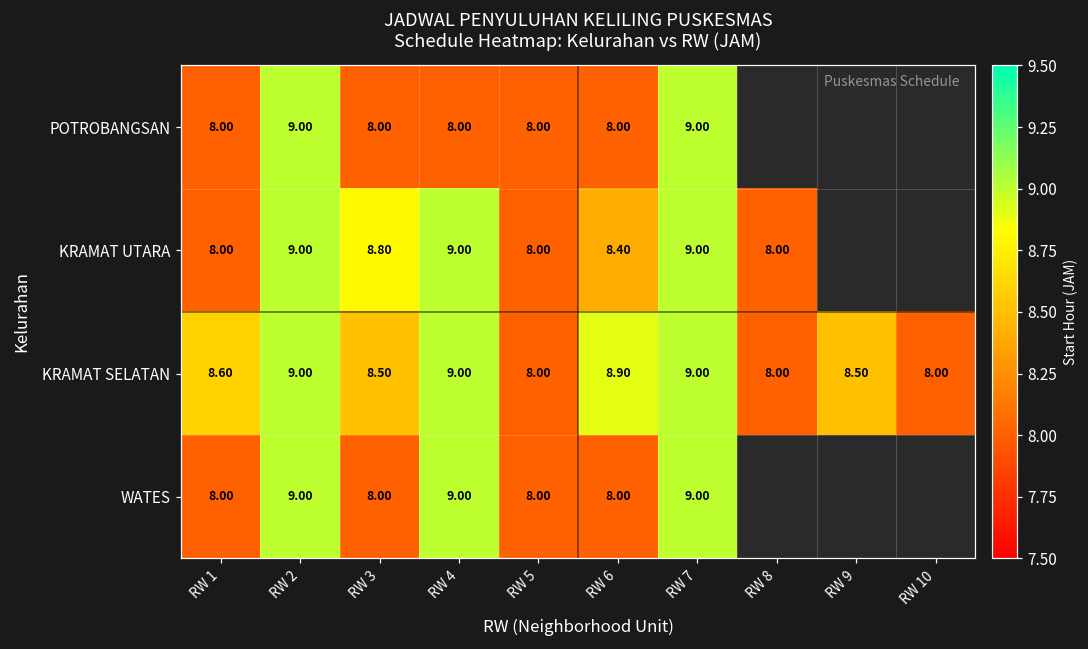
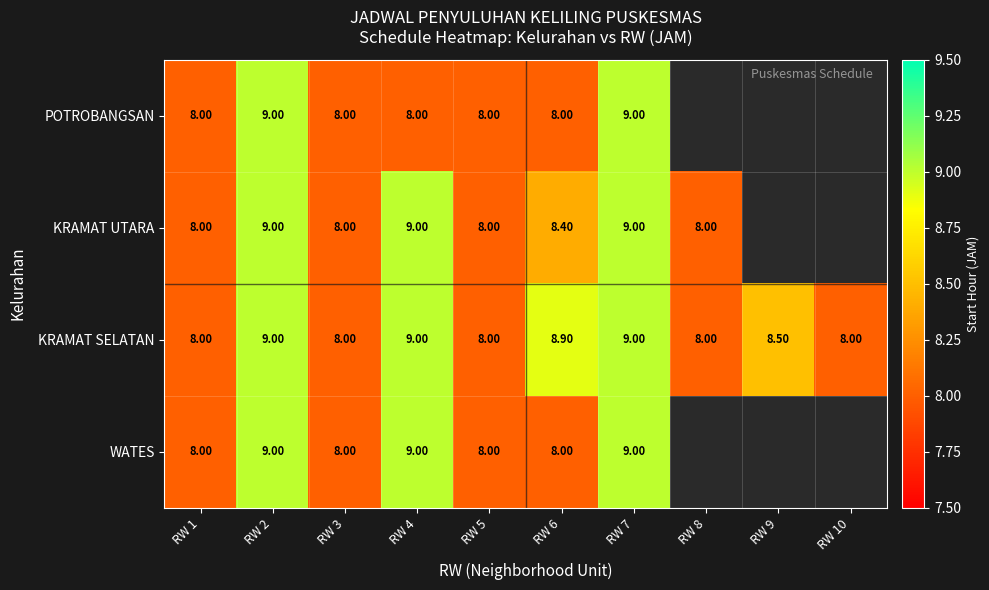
KRAMAT UTARA, RW 3: 8.80 -> 8.00
KRAMAT SELATAN, RW 1: 8.60 -> 8.00
KRAMAT SELATAN, RW 3: 8.50 -> 8.00
